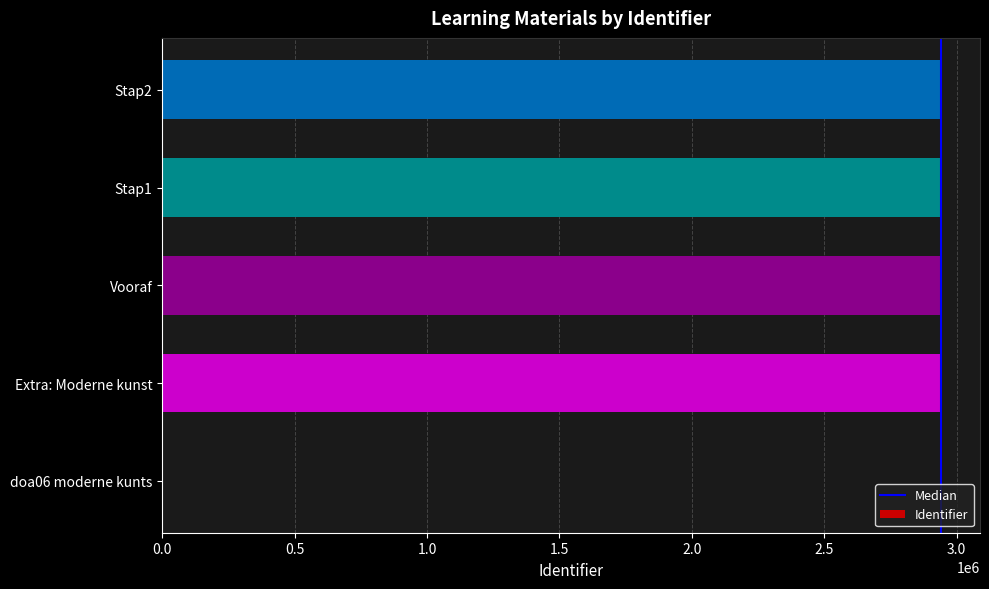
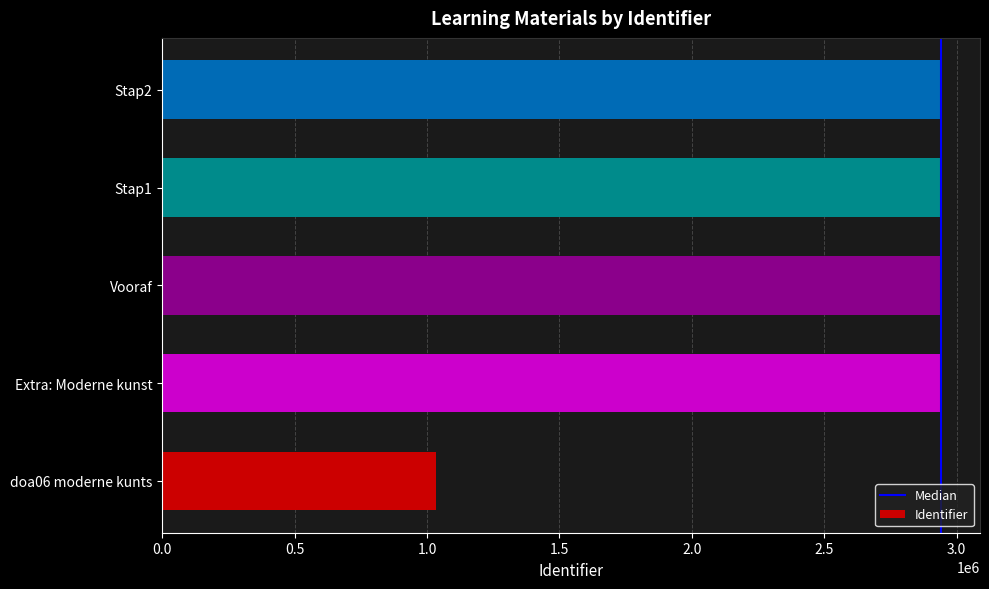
doa06 moderne kunts: 0 -> 1030000
